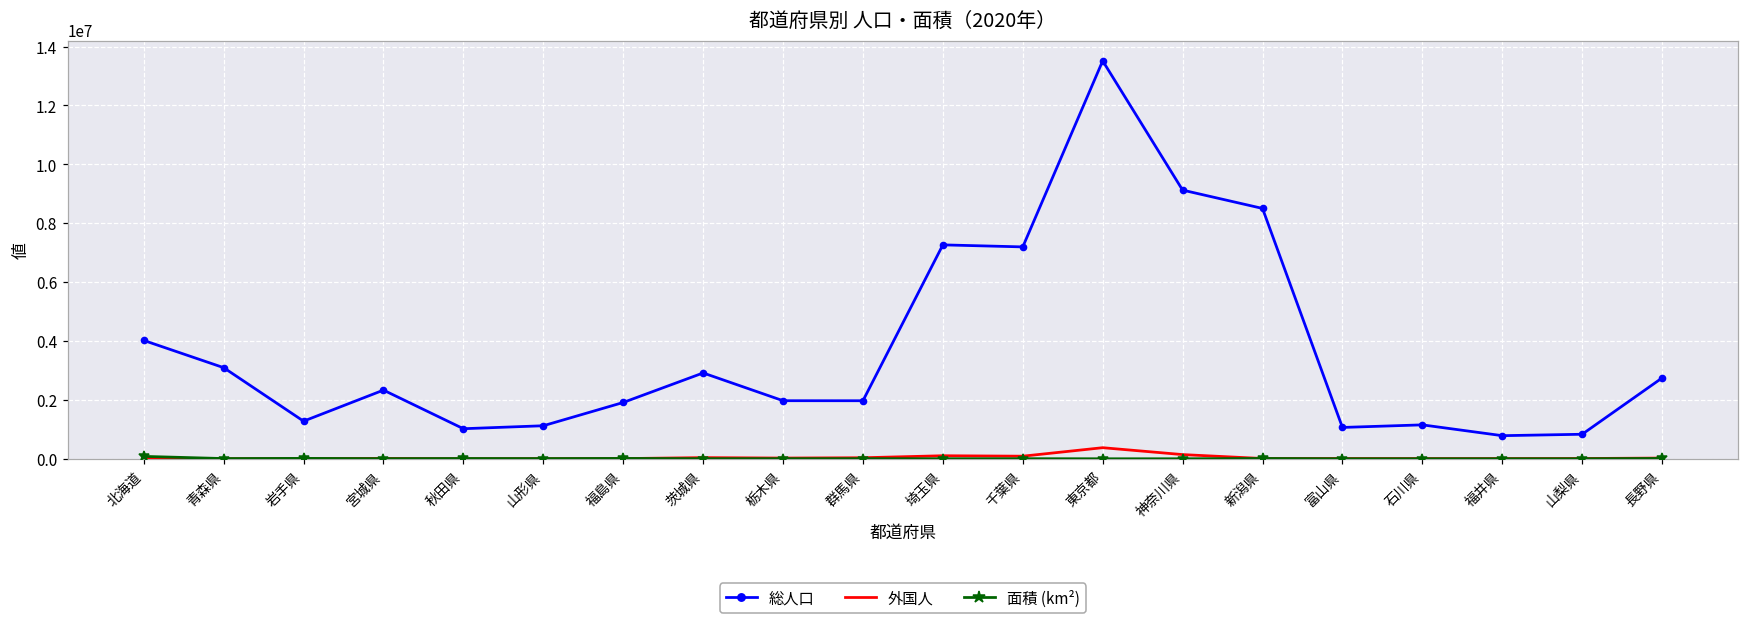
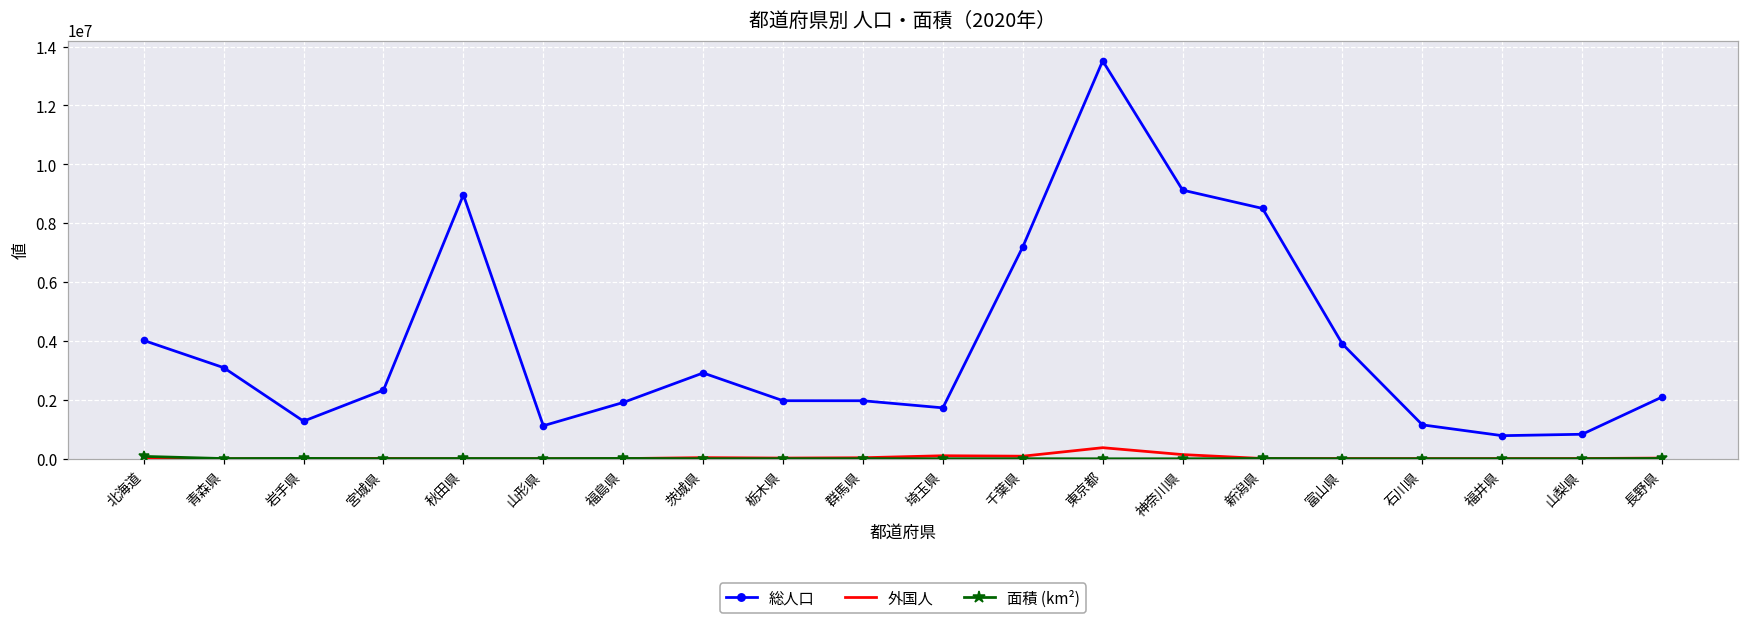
総人口, 秋田県: 1000000 -> 9000000
総人口, 埼玉県: 7300000 -> 1700000
総人口, 富山県: 1100000 -> 3900000
総人口, 長野県: 2700000 -> 2100000
